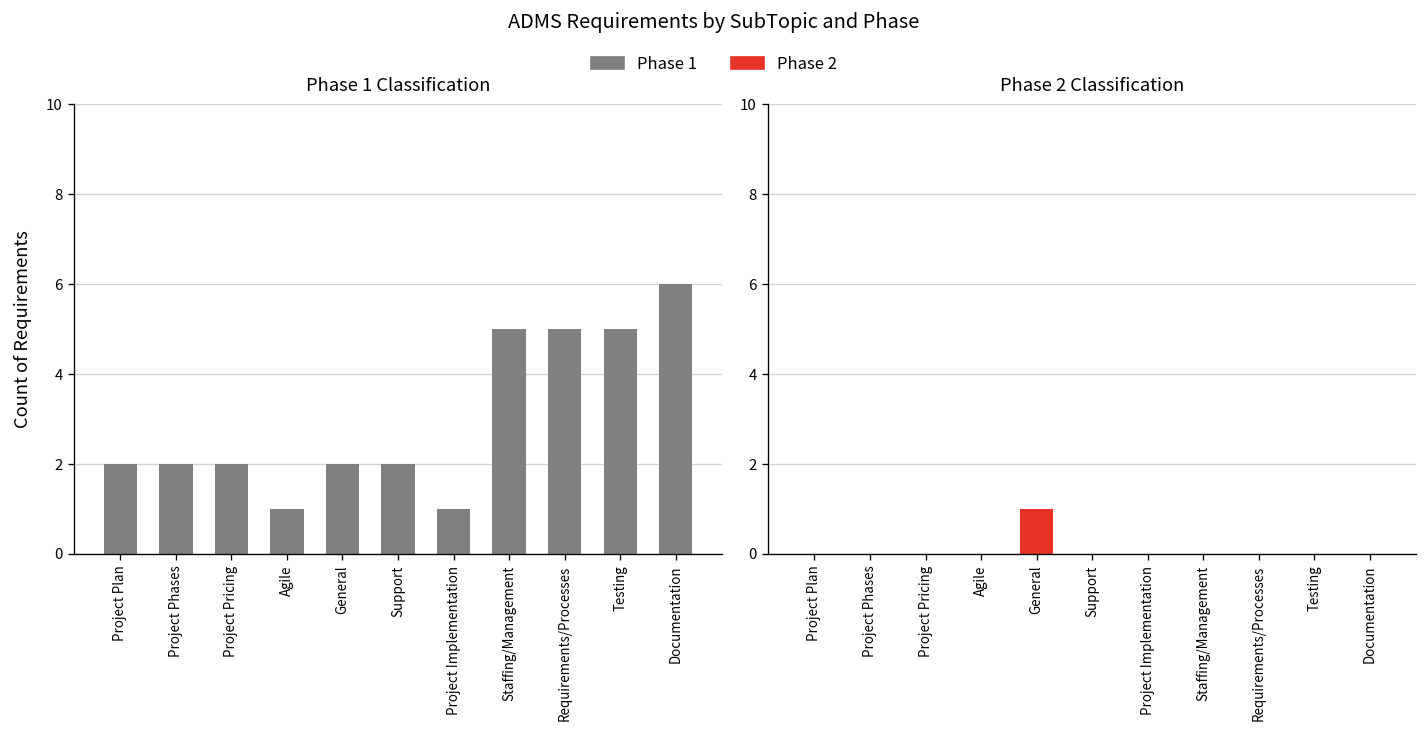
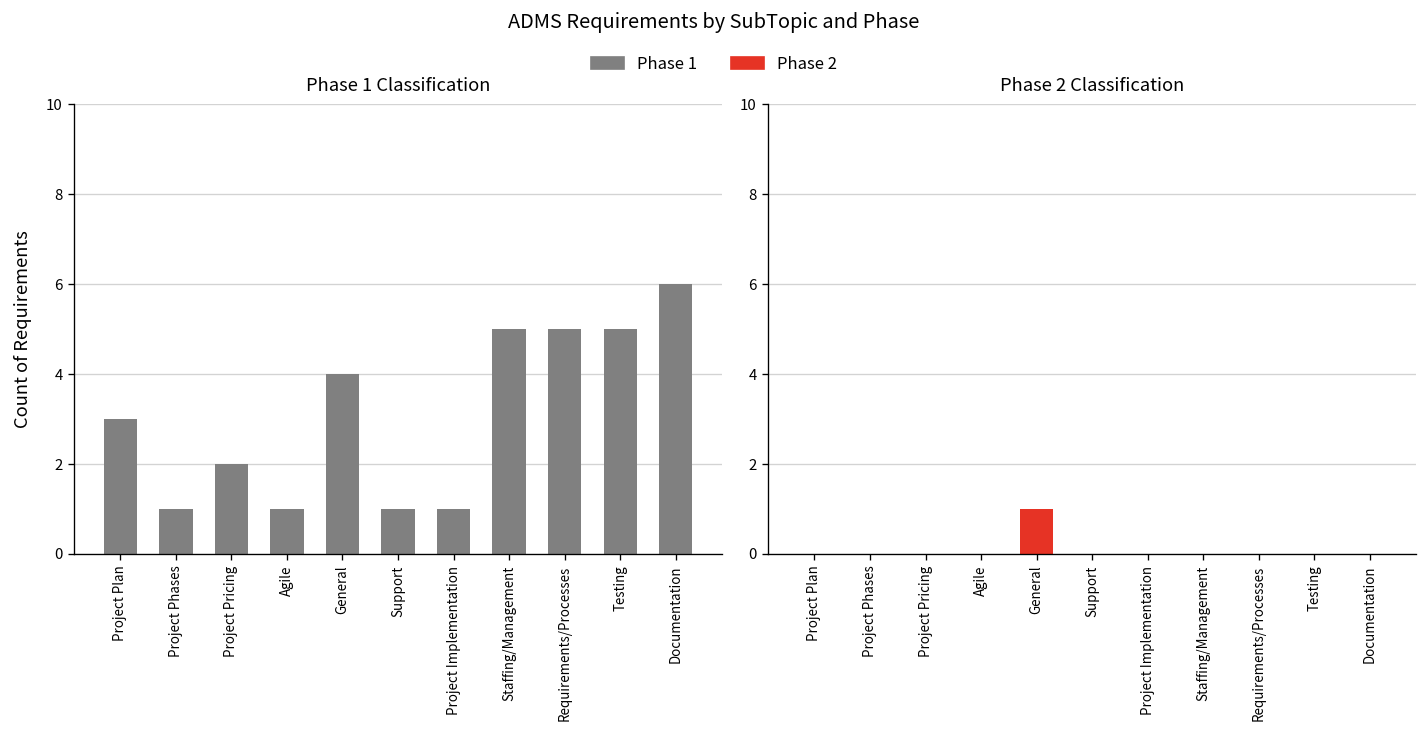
Phase 1 Classification, Project Plan: 2 -> 3
Phase 1 Classification, Project Phases: 2 -> 1
Phase 1 Classification, General: 2 -> 4
Phase 1 Classification, Support: 2 -> 1
